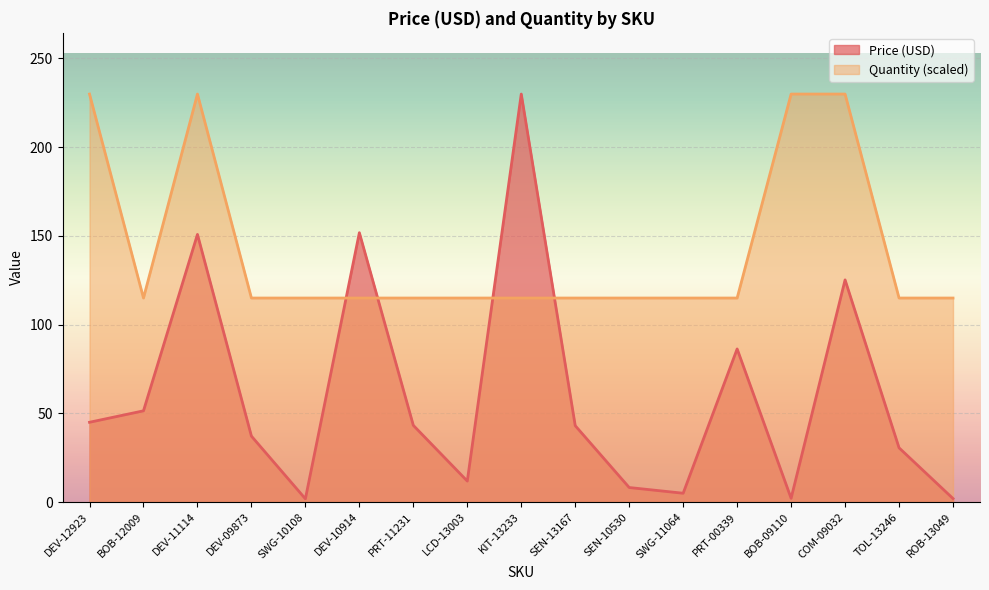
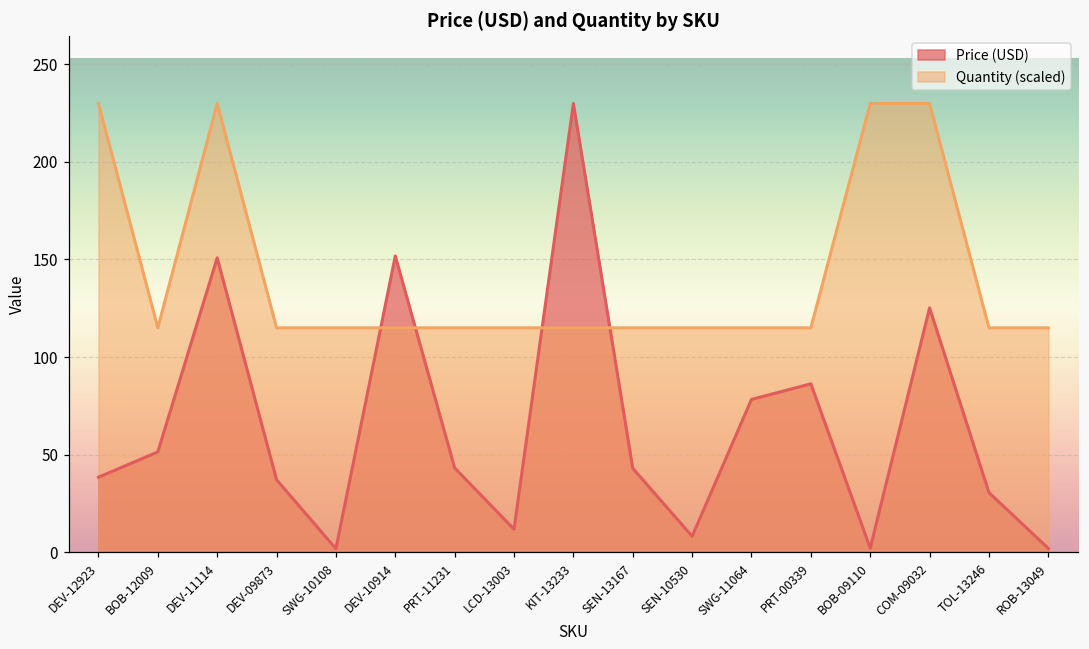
Price (USD), DEV-12923: 45 -> 38
Price (USD), SWG-11064: 5 -> 78
